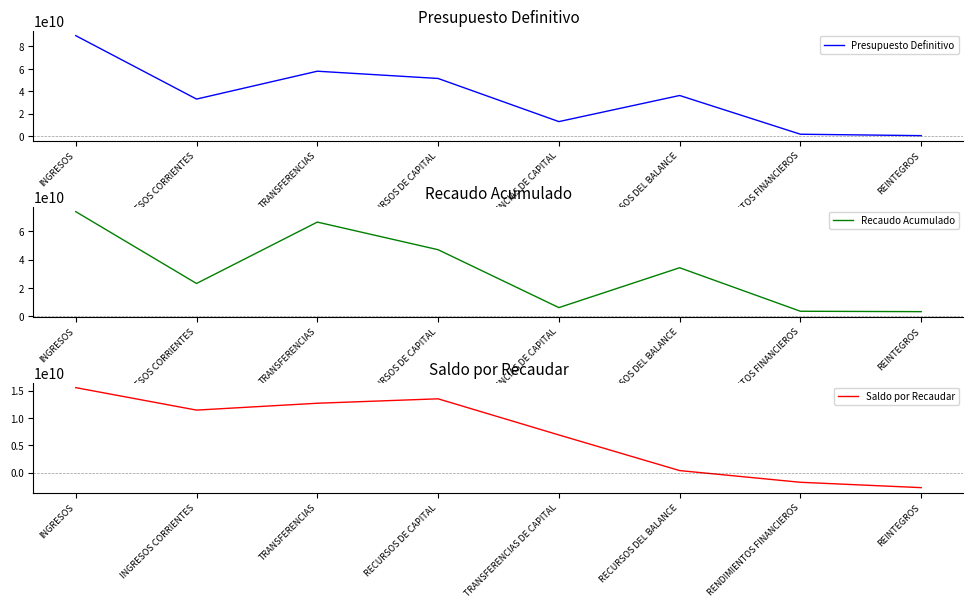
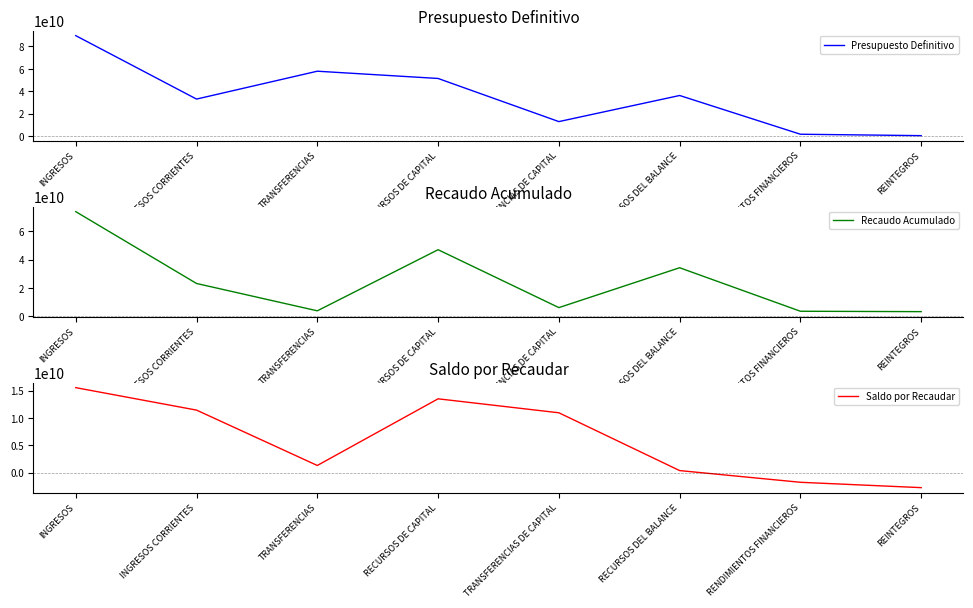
Recaudo Acumulado, TRANSFERENCIAS: 67000000000 -> 4000000000
Saldo por Recaudar, TRANSFERENCIAS: 13000000000 -> 1000000000
Saldo por Recaudar, TRANSFERENCIAS DE CAPITAL: 7000000000 -> 11000000000
